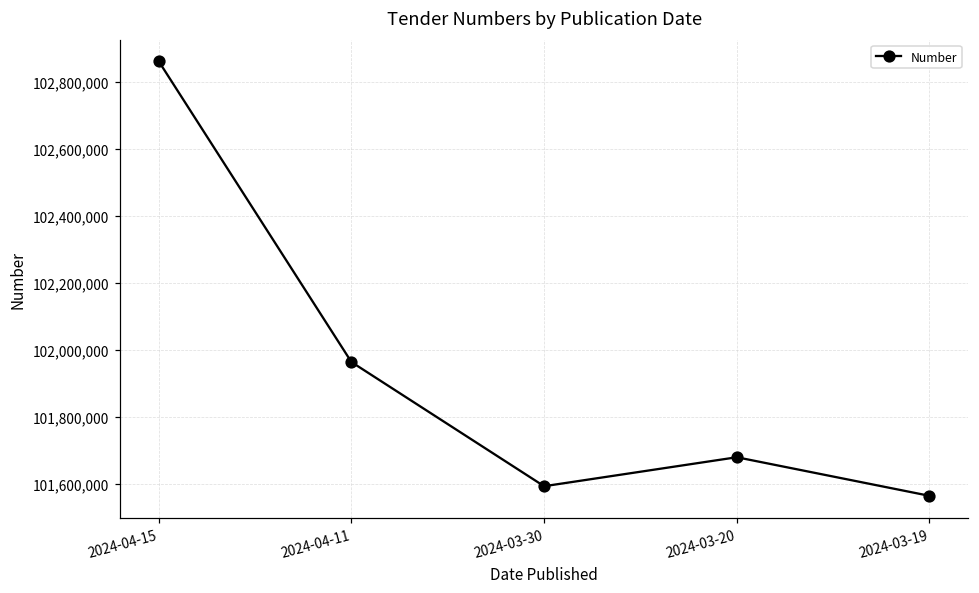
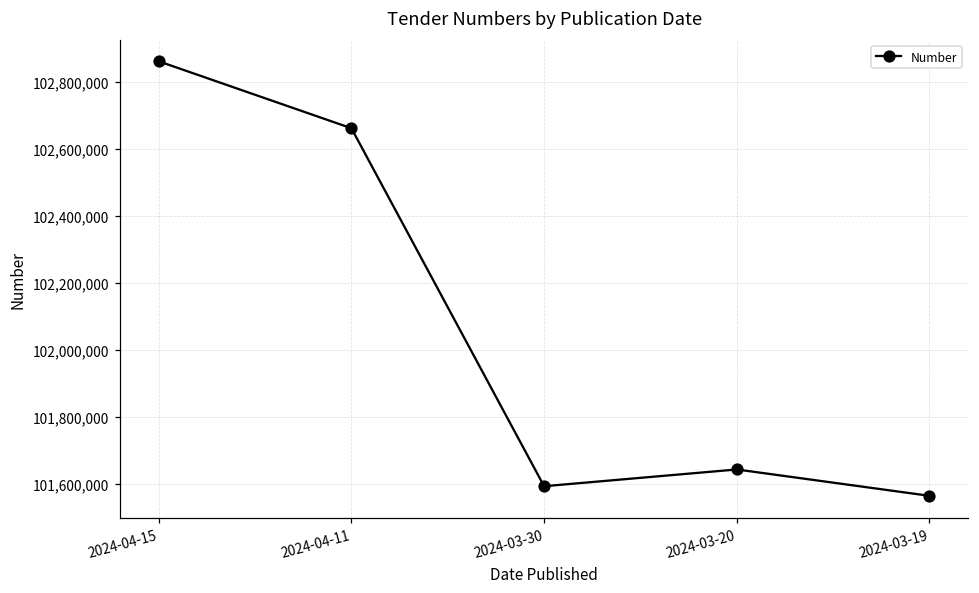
2024-04-11: 101,960,000 -> 102,660,000
2024-03-20: 101,680,000 -> 101,640,000
